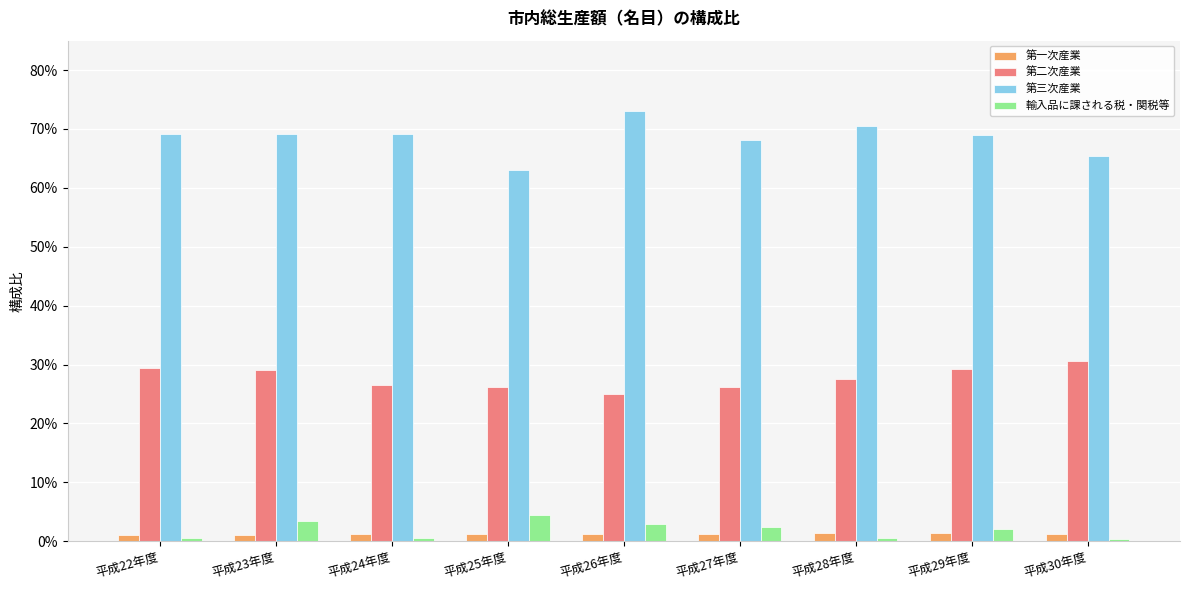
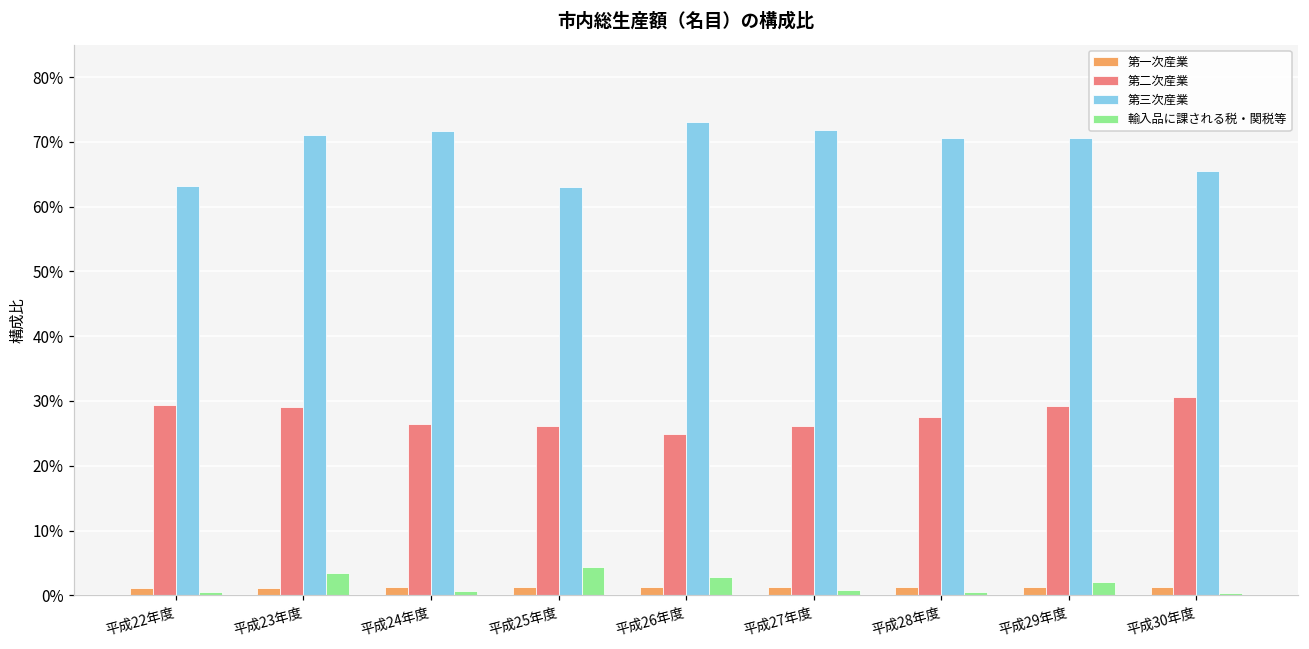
第三次産業, 平成22年度: 69% -> 63%
第三次産業, 平成23年度: 69% -> 71%
第三次産業, 平成24年度: 69% -> 72%
第三次産業, 平成27年度: 68% -> 72%
輸入品に課される税・関税等, 平成27年度: 2% -> 1%
第三次産業, 平成29年度: 69% -> 71%
